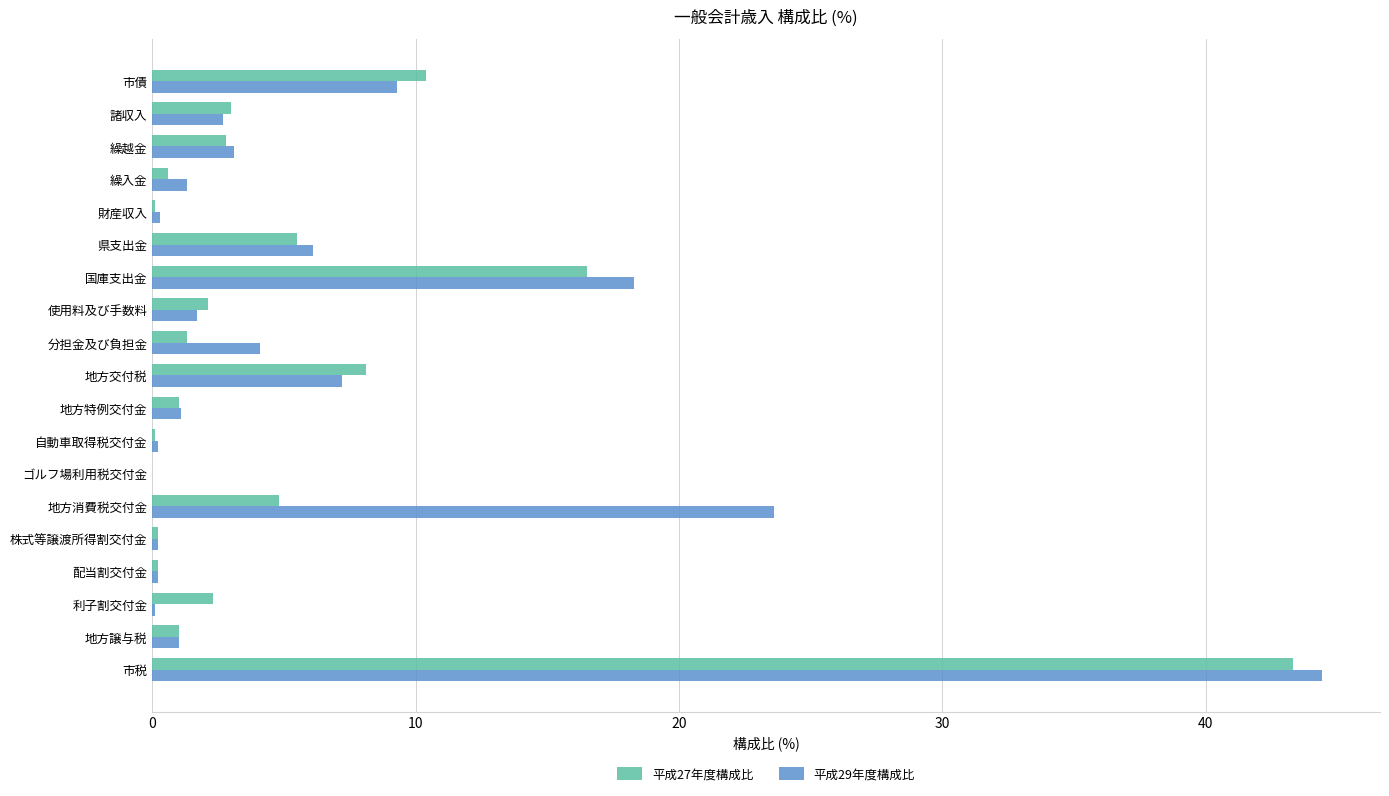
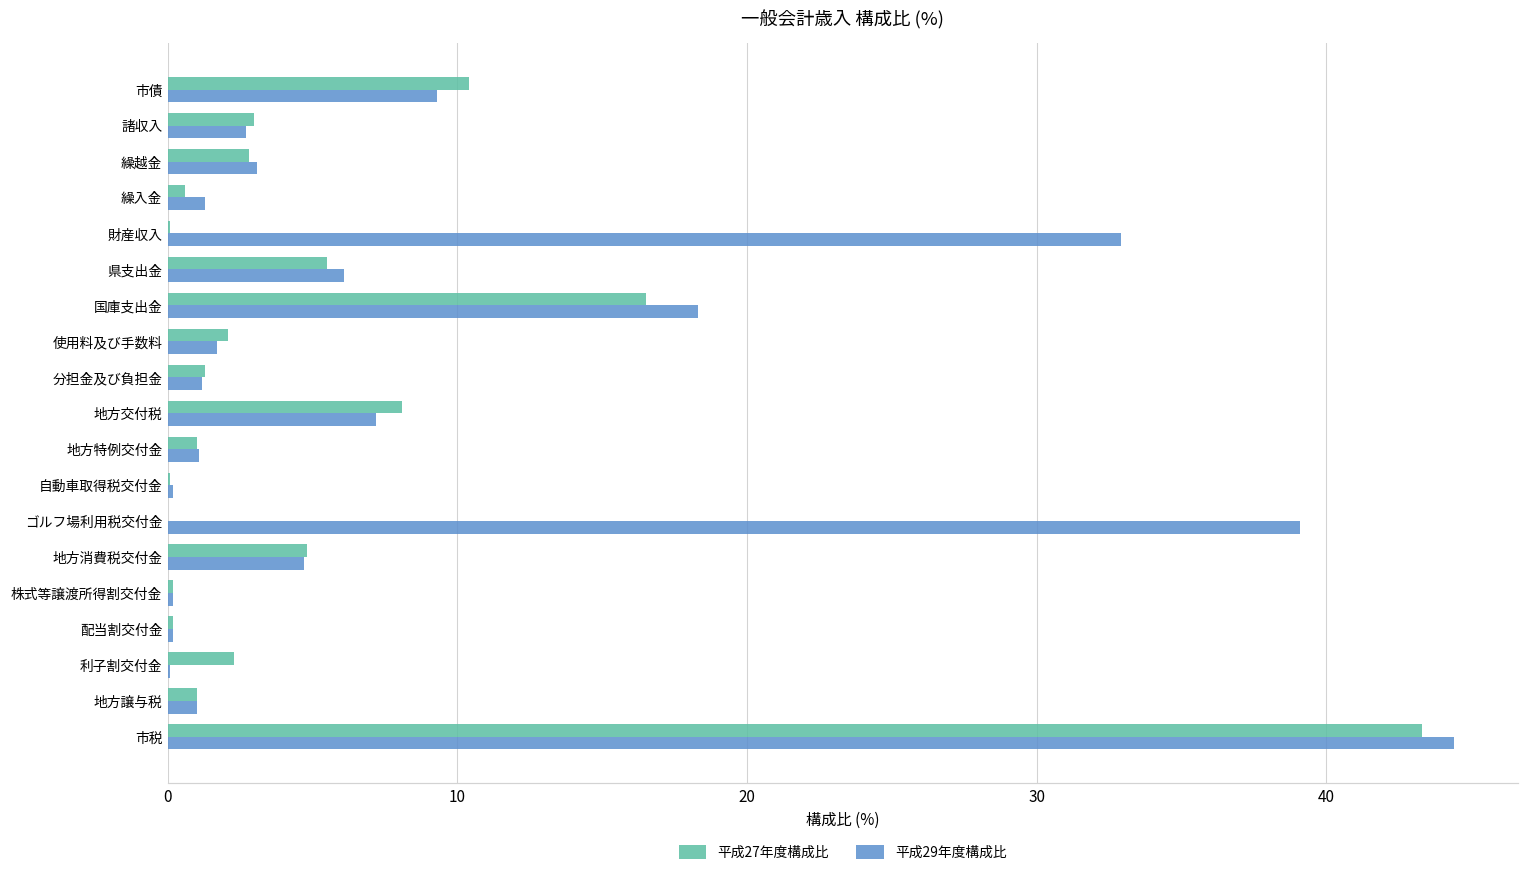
平成29年度構成比, 財産収入: 0.3 -> 32.9
平成29年度構成比, 分担金及び負担金: 4.1 -> 1.2
平成29年度構成比, ゴルフ場利用税交付金: 0.0 -> 39.1
平成29年度構成比, 地方消費税交付金: 23.6 -> 4.7
